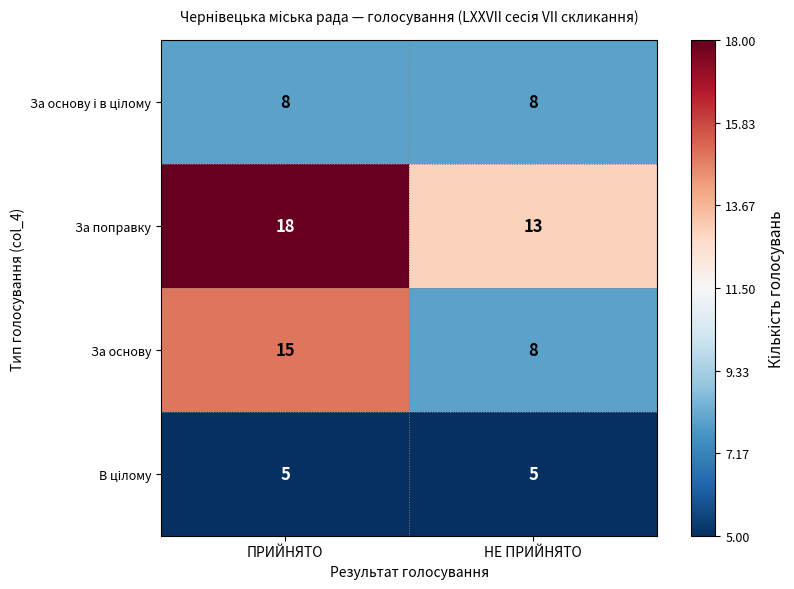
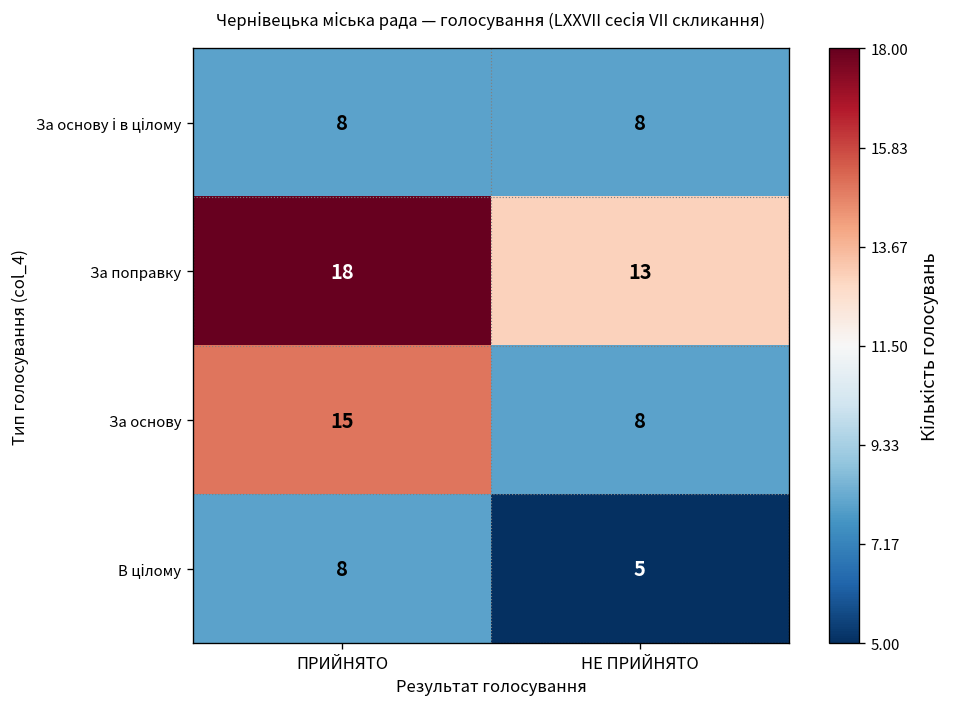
В цілому, ПРИЙНЯТО: 5 -> 8
